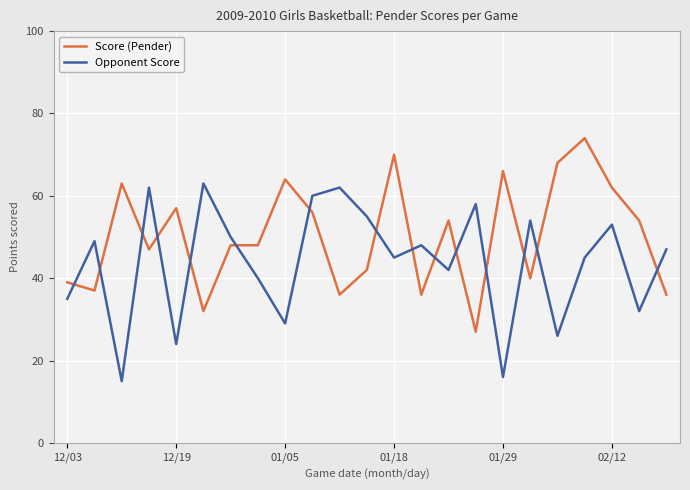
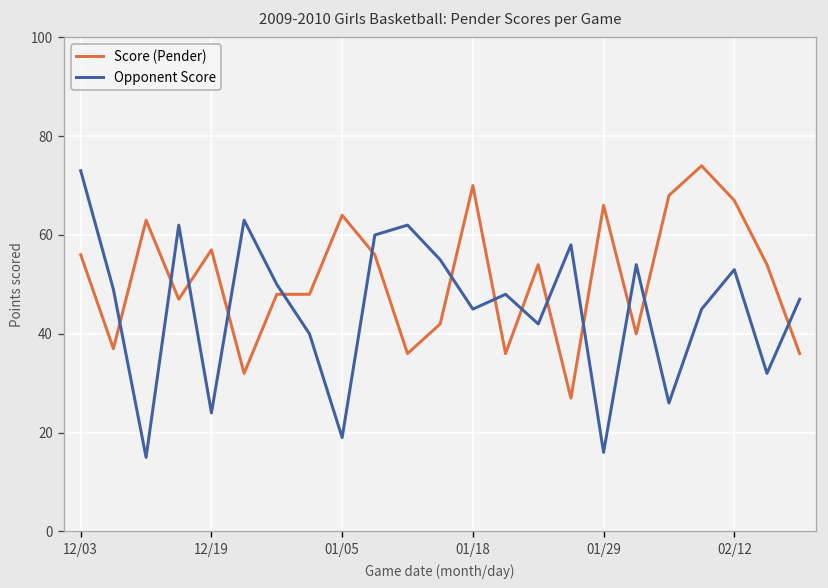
Score (Pender), 12/03: 39 -> 56
Opponent Score, 12/03: 35 -> 73
Opponent Score, 01/05: 29 -> 19
Score (Pender), 02/12: 62 -> 67
